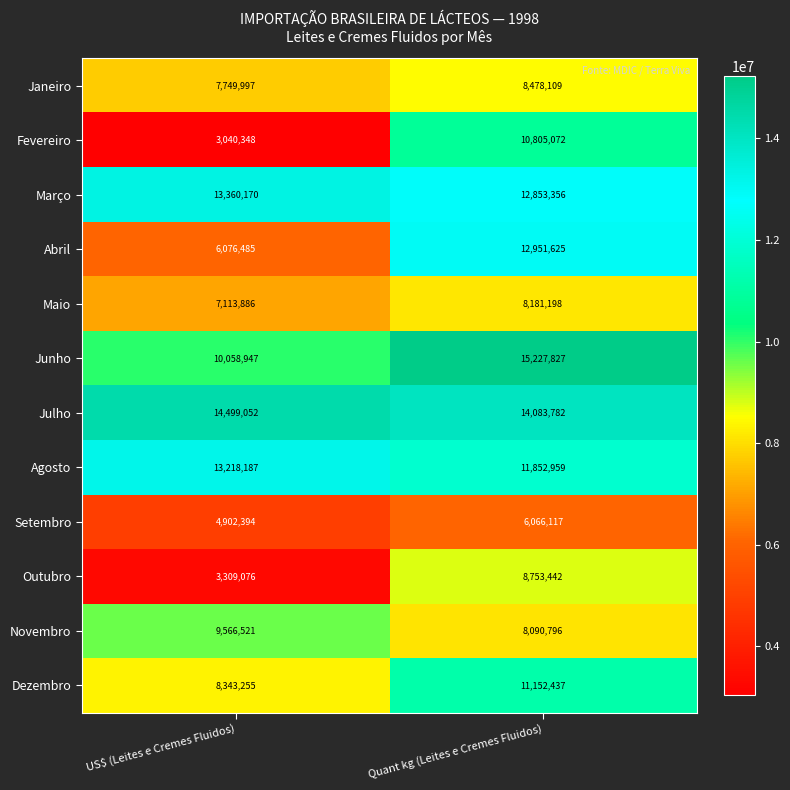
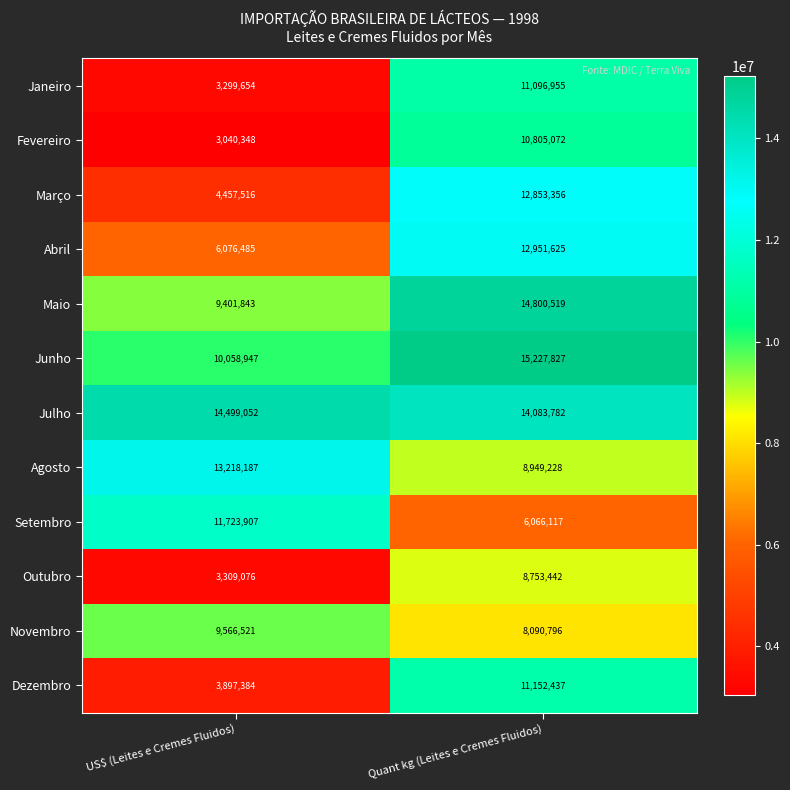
Janeiro, US$ (Leites e Cremes Fluidos): 7,749,997 -> 3,299,654
Janeiro, Quant kg (Leites e Cremes Fluidos): 8,478,109 -> 11,096,955
Março, US$ (Leites e Cremes Fluidos): 13,360,170 -> 4,457,516
Maio, US$ (Leites e Cremes Fluidos): 7,113,886 -> 9,401,843
Maio, Quant kg (Leites e Cremes Fluidos): 8,181,198 -> 14,800,519
Agosto, Quant kg (Leites e Cremes Fluidos): 11,852,959 -> 8,949,228
Setembro, US$ (Leites e Cremes Fluidos): 4,902,394 -> 11,723,907
Dezembro, US$ (Leites e Cremes Fluidos): 8,343,255 -> 3,897,384
